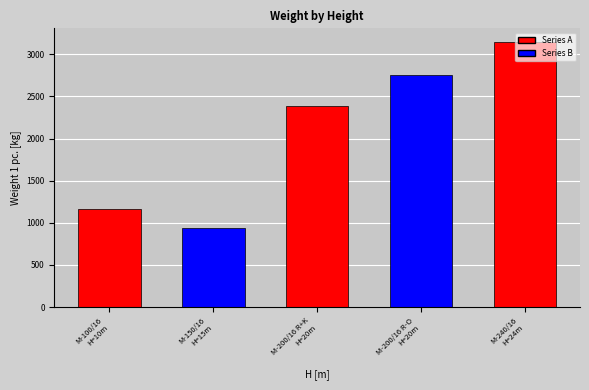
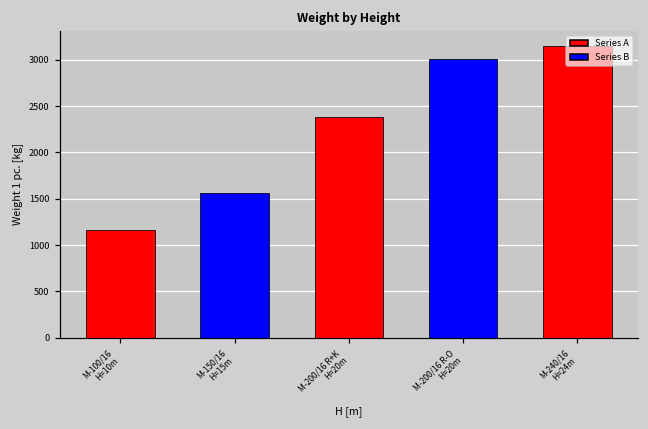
M-150/16 H=15m: 900 -> 1600
M-200/16 R-O H=20m: 2800 -> 3000
